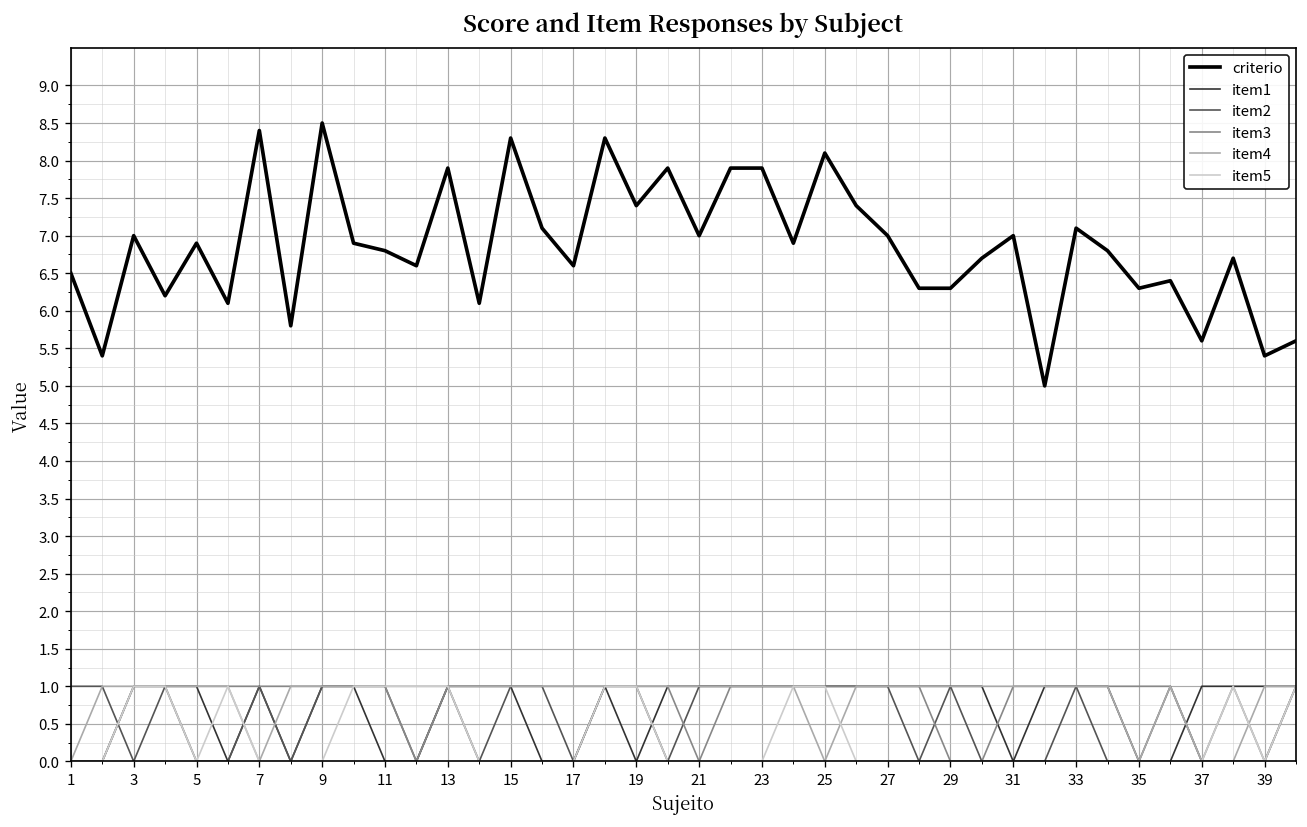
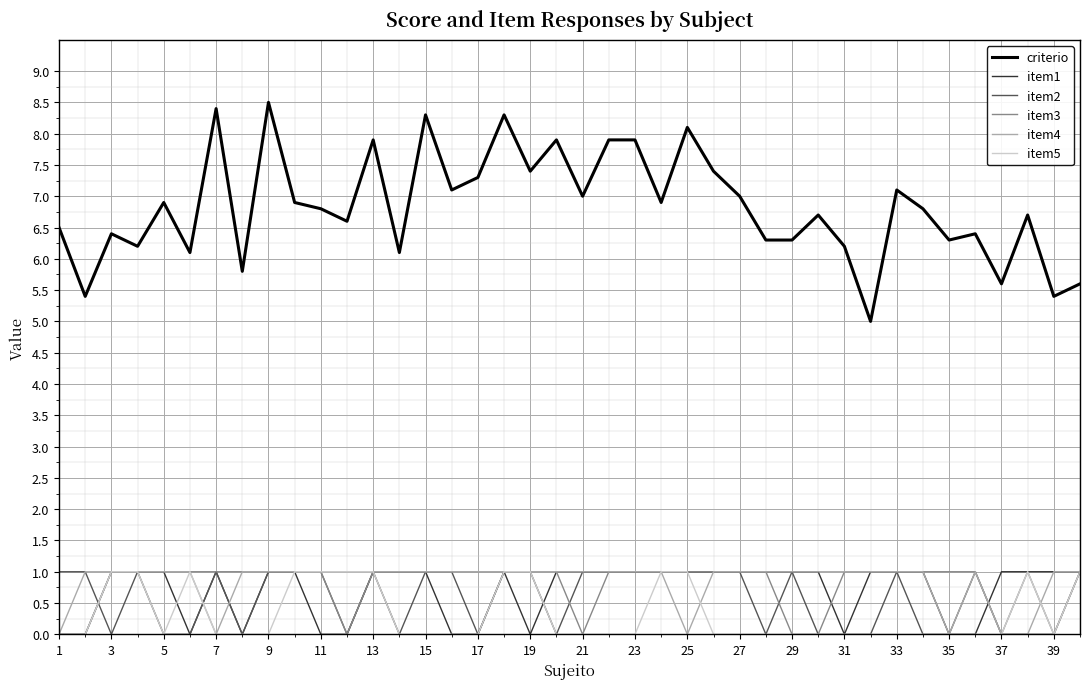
criterio, 3: 7.0 -> 6.4
criterio, 17: 6.6 -> 7.3
criterio, 31: 7.0 -> 6.2
